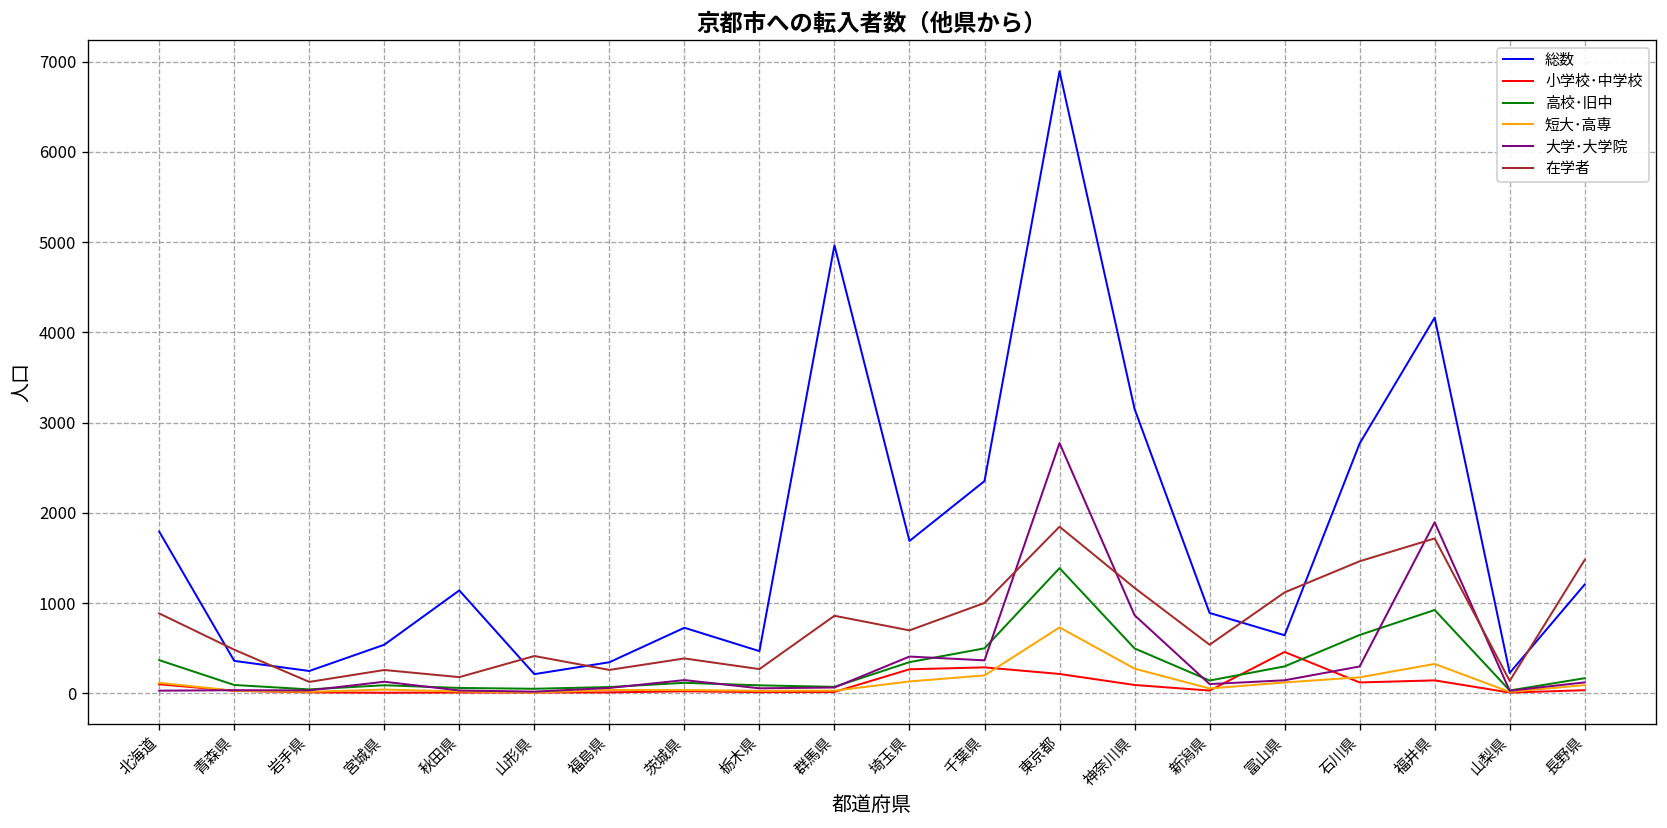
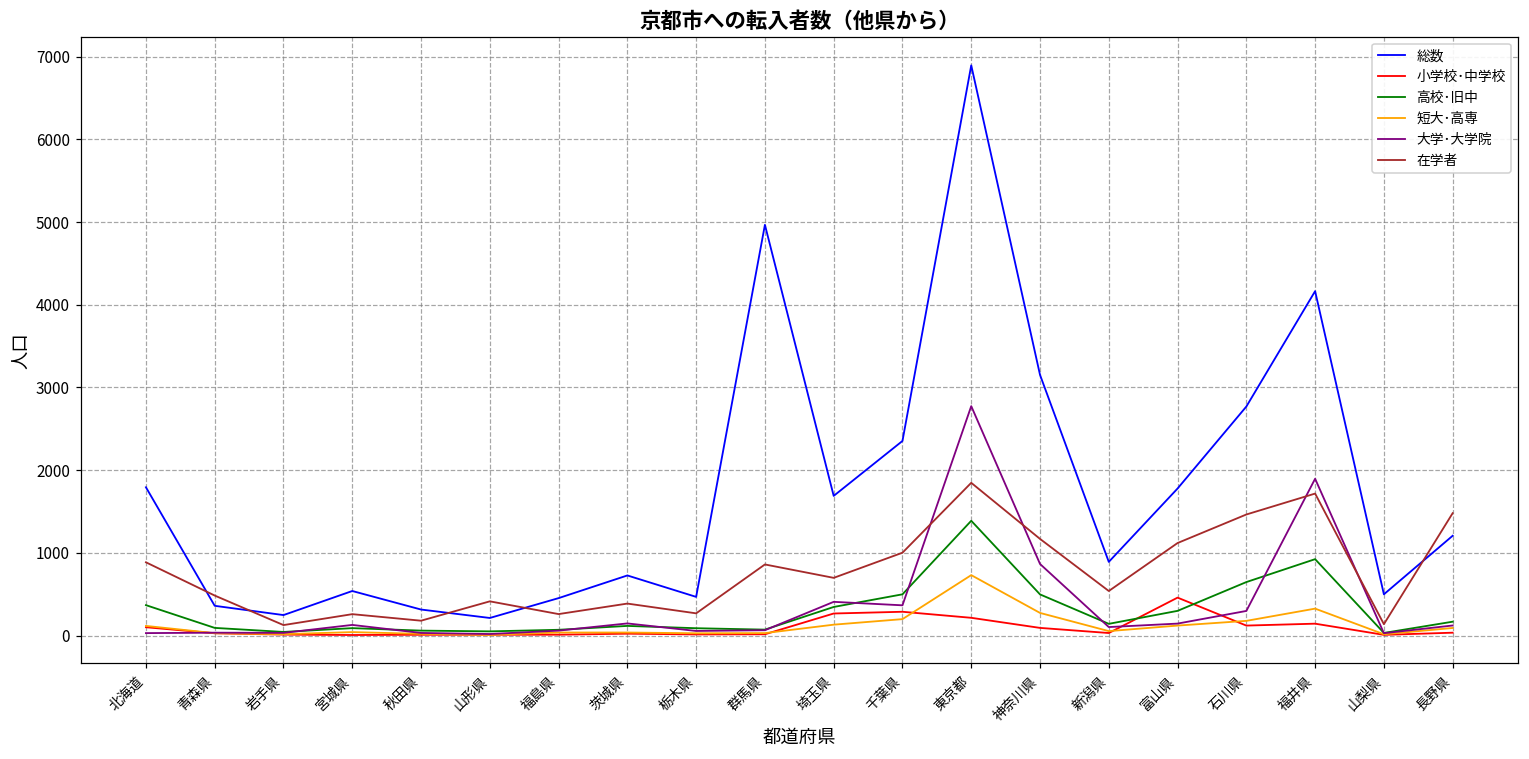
総数, 秋田県: 1100 -> 300
総数, 福島県: 300 -> 500
総数, 富山県: 600 -> 1800
総数, 山梨県: 200 -> 500
